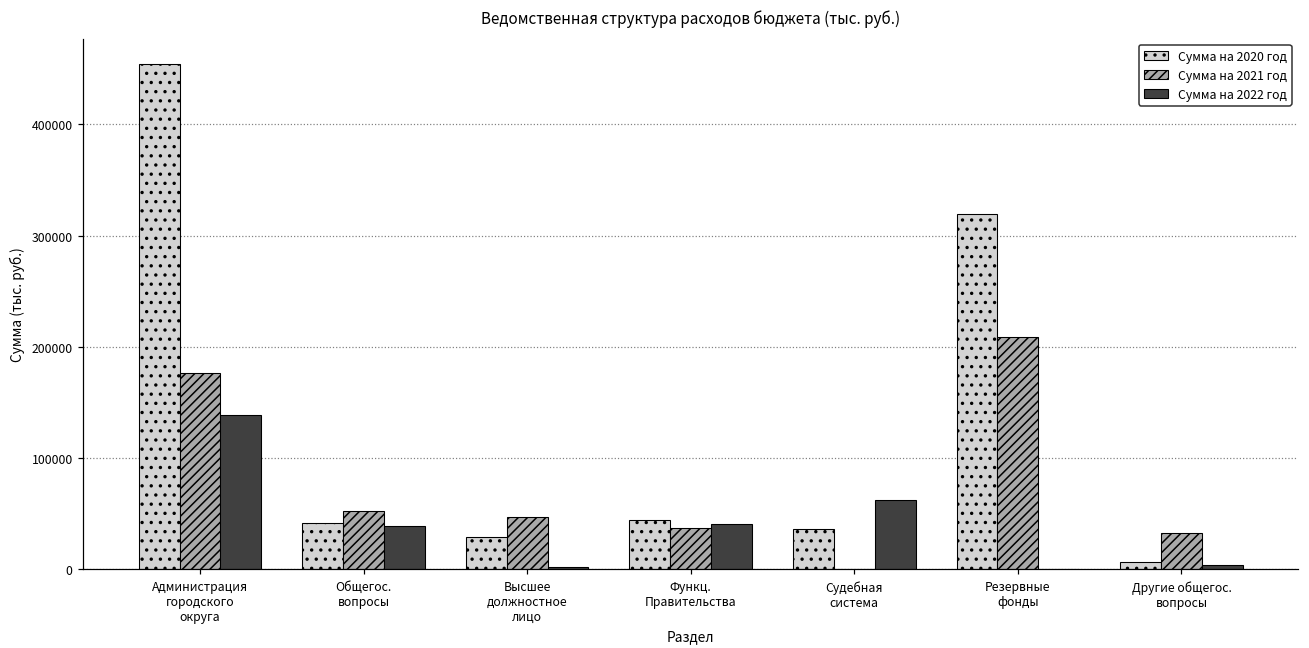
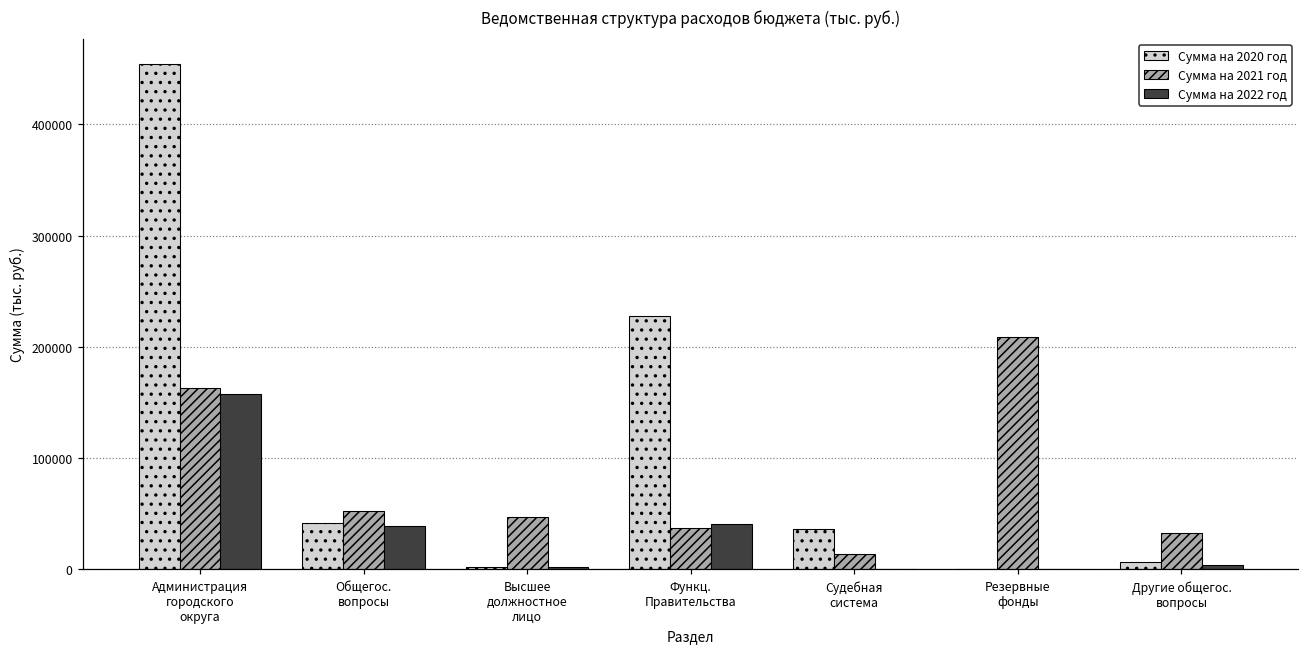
Сумма на 2021 год, Администрация городского округа: 176000 -> 163000
Сумма на 2022 год, Администрация городского округа: 139000 -> 158000
Сумма на 2020 год, Высшее должностное лицо: 29000 -> 2000
Сумма на 2020 год, Функц. Правительства: 45000 -> 228000
Сумма на 2021 год, Судебная система: 0 -> 14000
Сумма на 2022 год, Судебная система: 62000 -> 0
Сумма на 2020 год, Резервные фонды: 320000 -> 0
